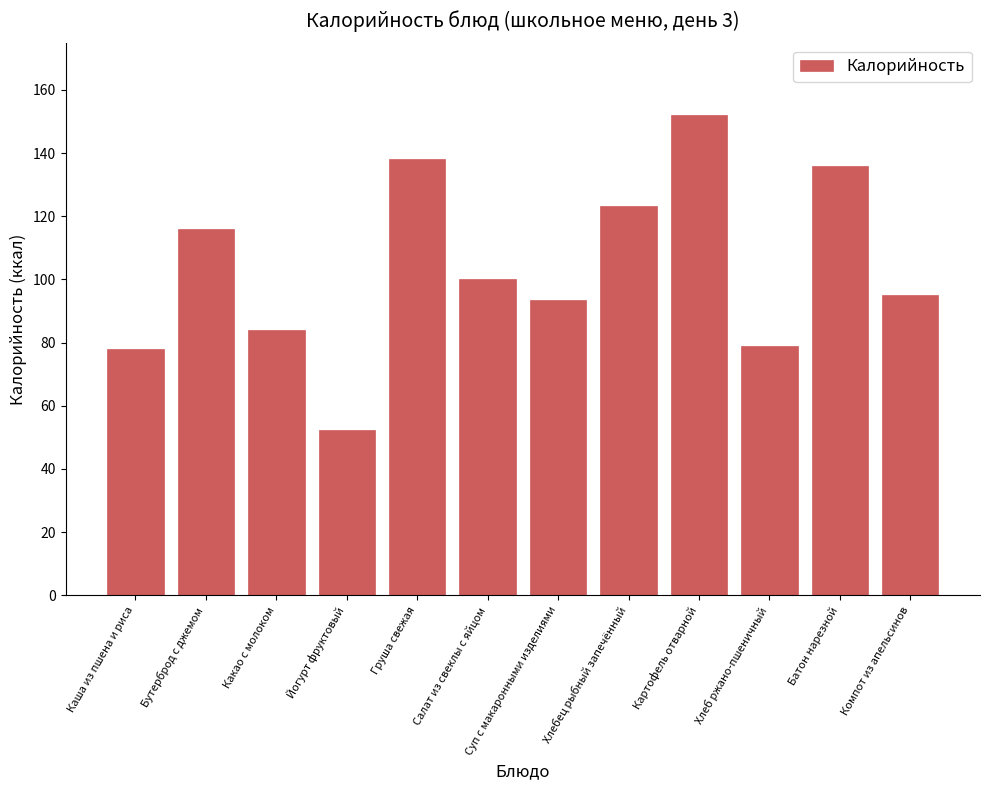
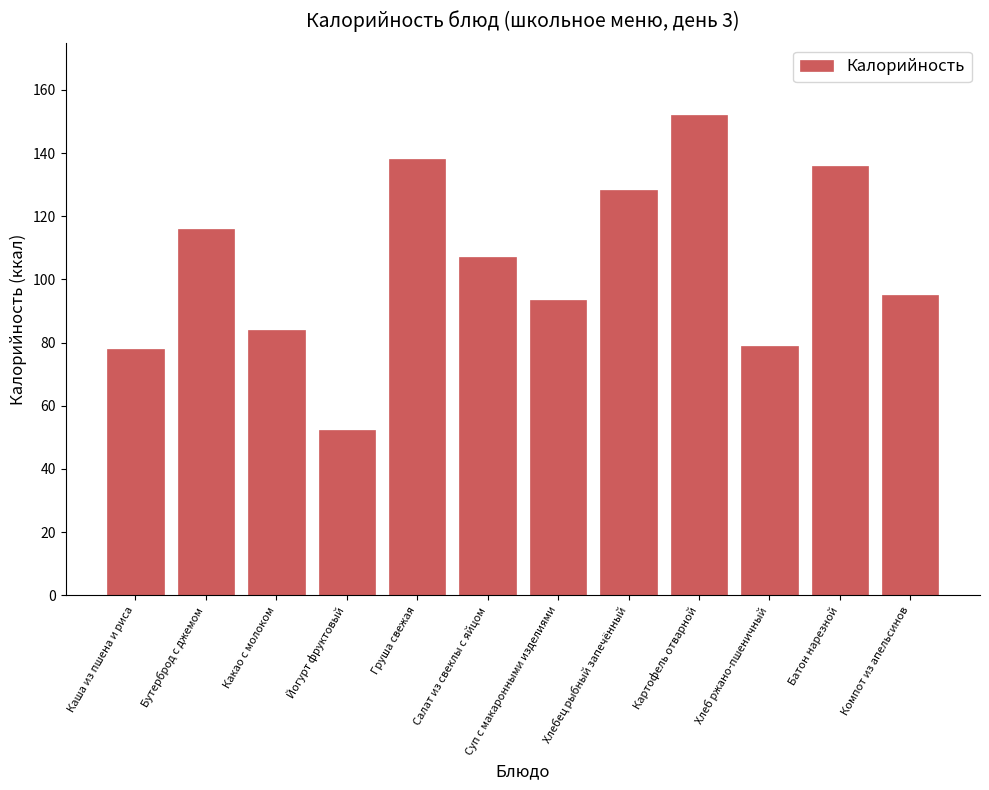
Салат из свеклы с яйцом: 100 -> 107
Хлебец рыбный запечённый: 123 -> 128
